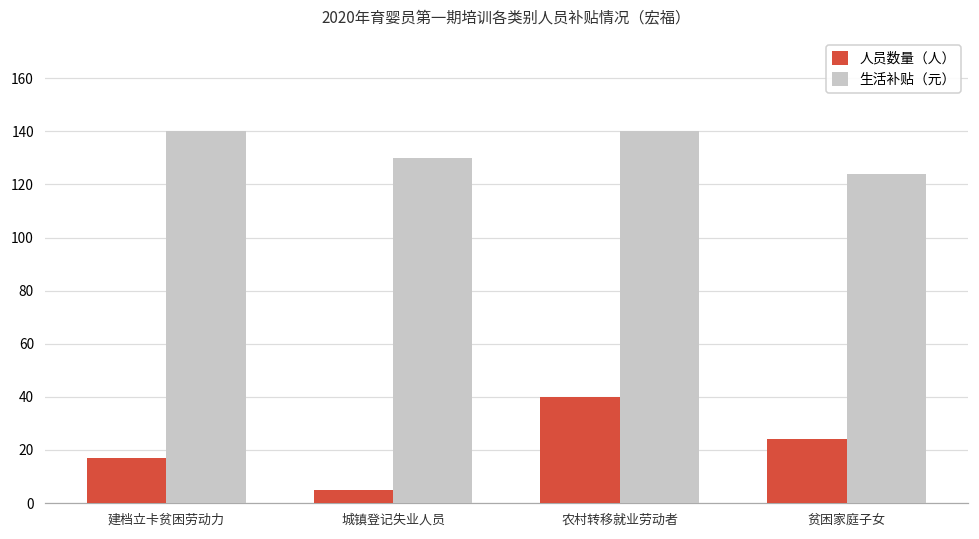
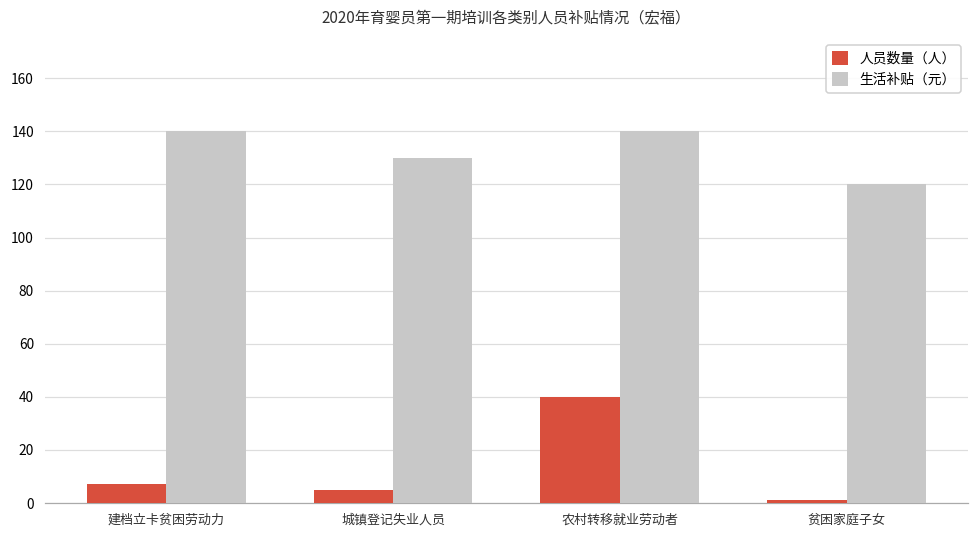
人员数量（人）, 建档立卡贫困劳动力: 17 -> 7
人员数量（人）, 贫困家庭子女: 24 -> 1
生活补贴（元）, 贫困家庭子女: 124 -> 120
